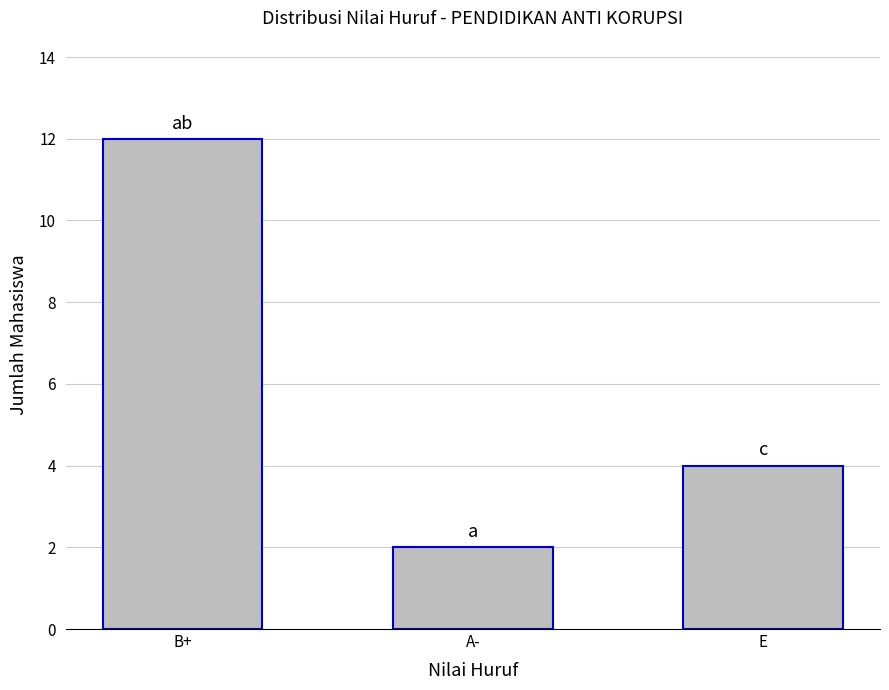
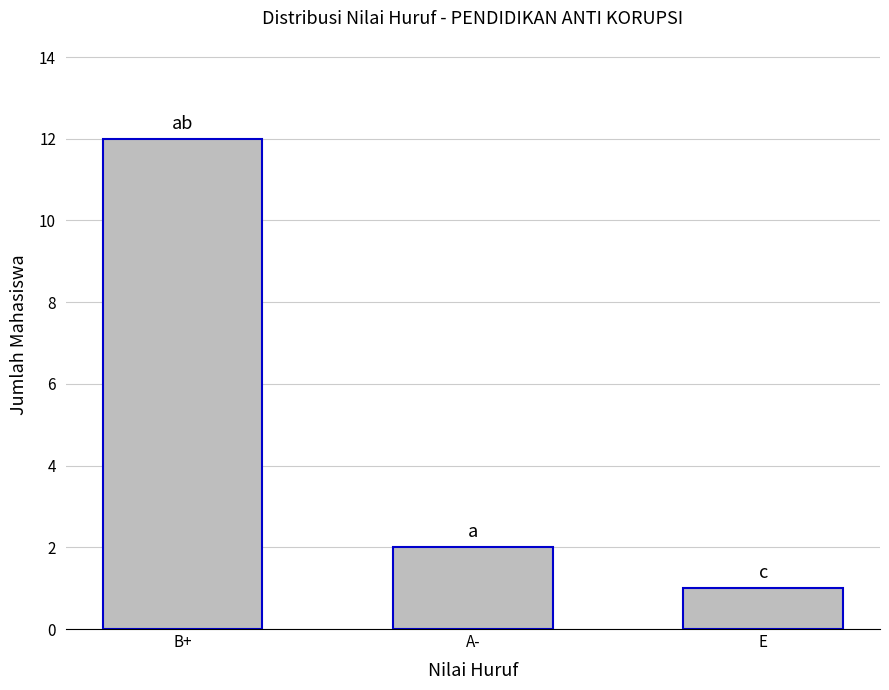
E: 4 -> 1
